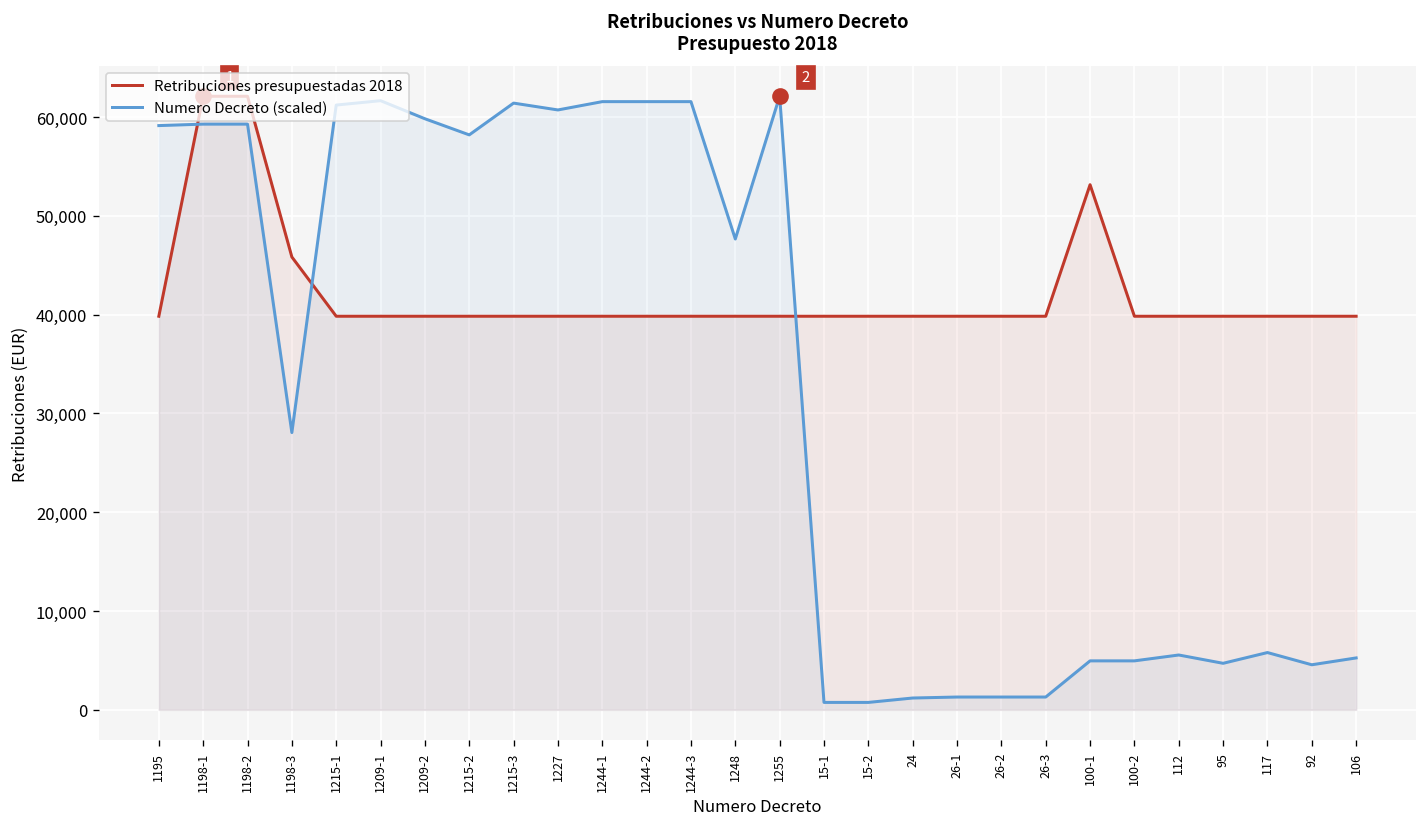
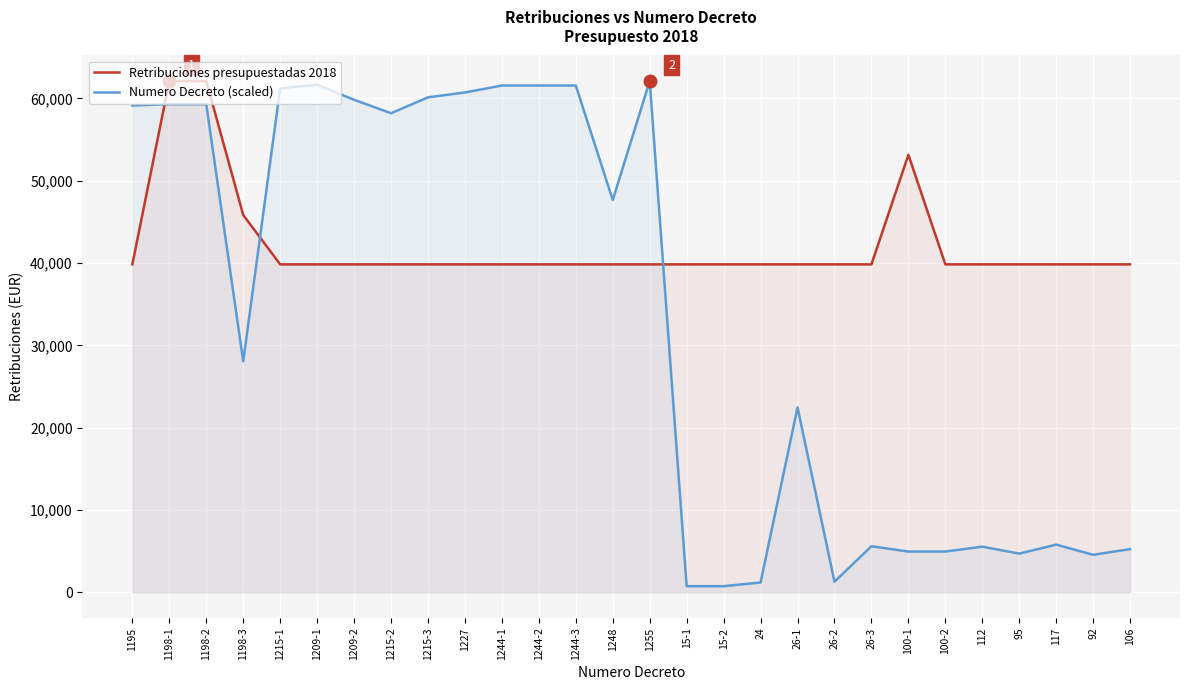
Numero Decreto (scaled), 1215-3: 61,000 -> 60,000
Numero Decreto (scaled), 26-1: 1,000 -> 22,000
Numero Decreto (scaled), 26-3: 1,000 -> 6,000
